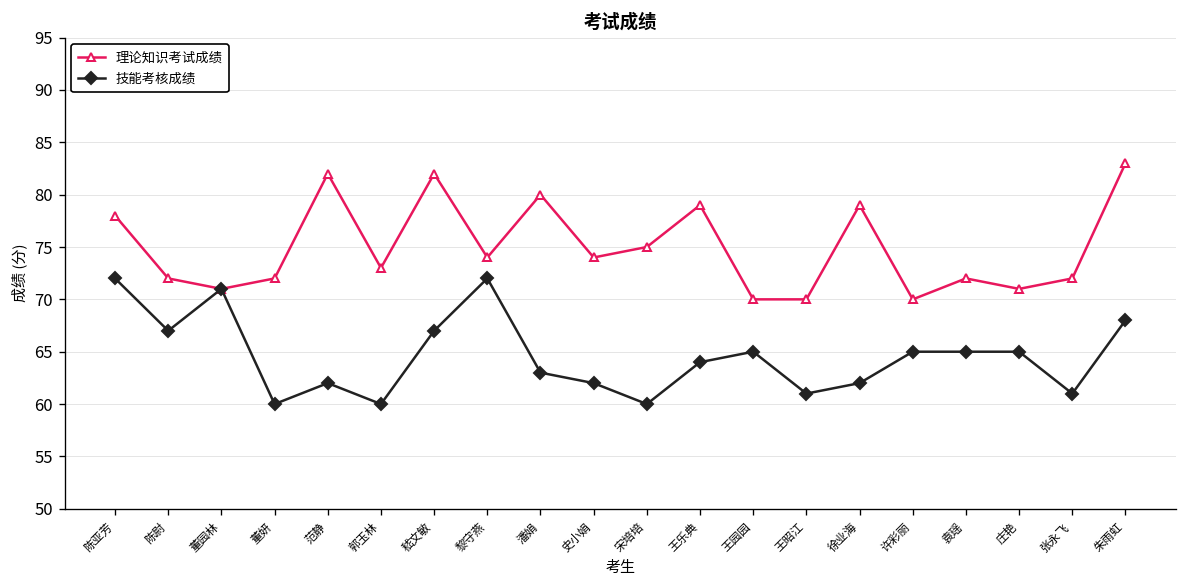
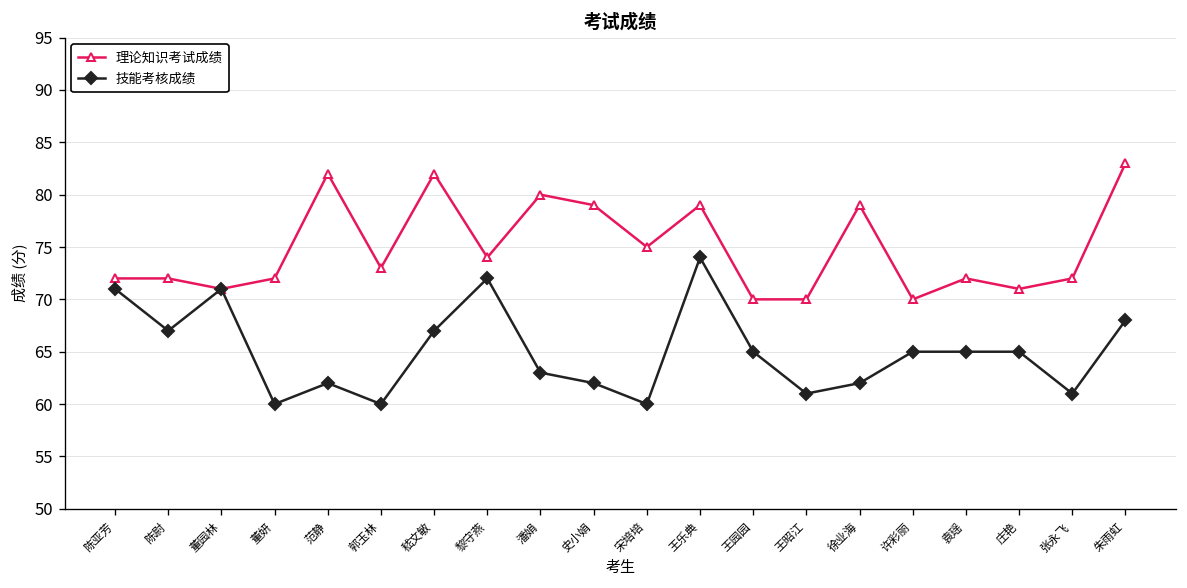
理论知识考试成绩, 陈亚芳: 78 -> 72
技能考核成绩, 陈亚芳: 72 -> 71
理论知识考试成绩, 史小娟: 74 -> 79
技能考核成绩, 王乐典: 64 -> 74
